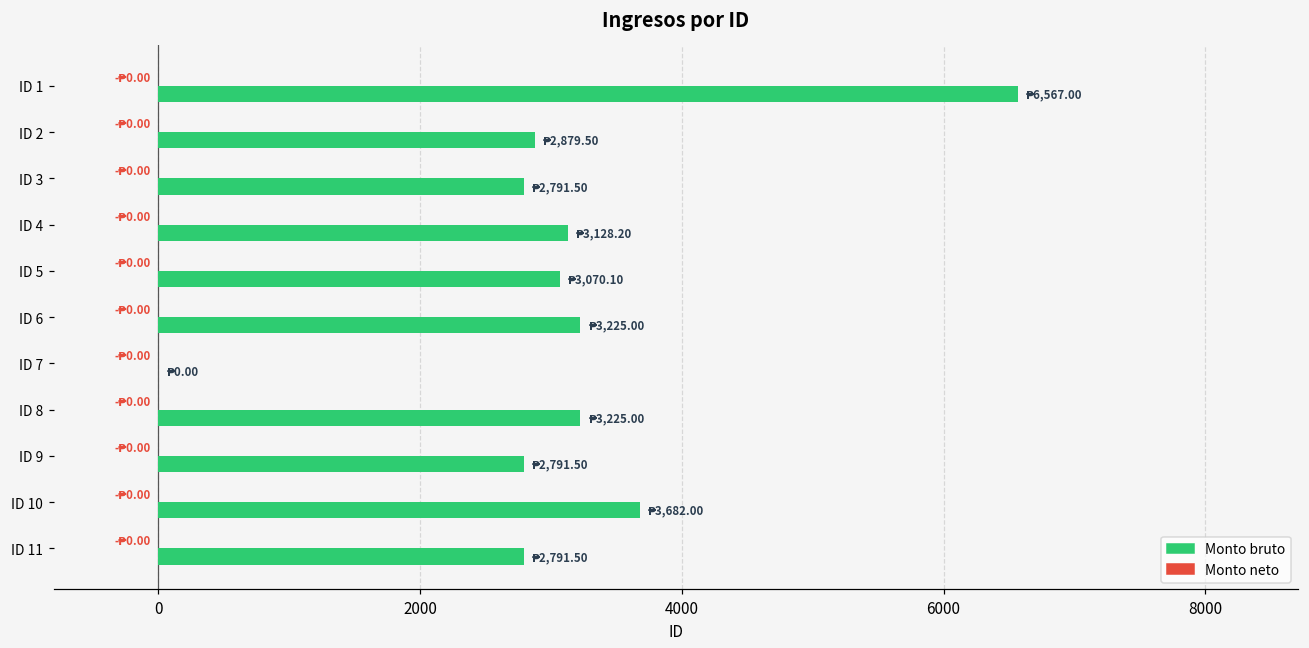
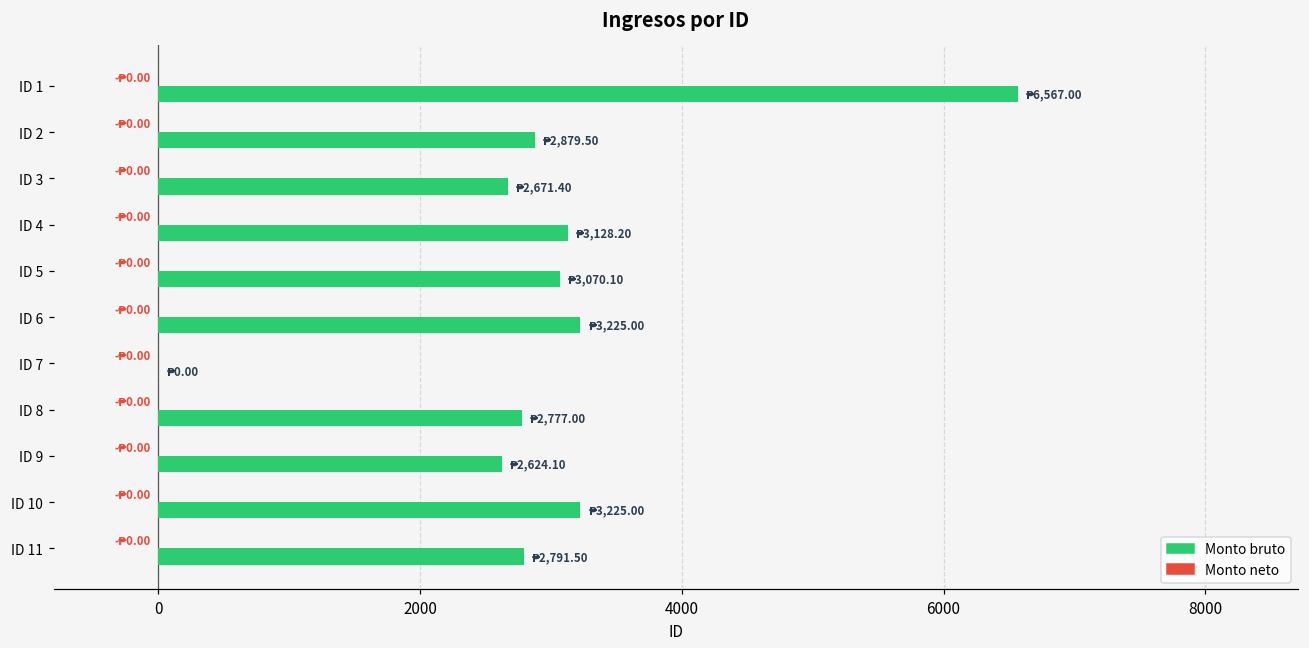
Monto bruto, ID 3: 2,791.50 -> 2,671.40
Monto bruto, ID 8: 3,225.00 -> 2,777.00
Monto bruto, ID 9: 2,791.50 -> 2,624.10
Monto bruto, ID 10: 3,682.00 -> 3,225.00
